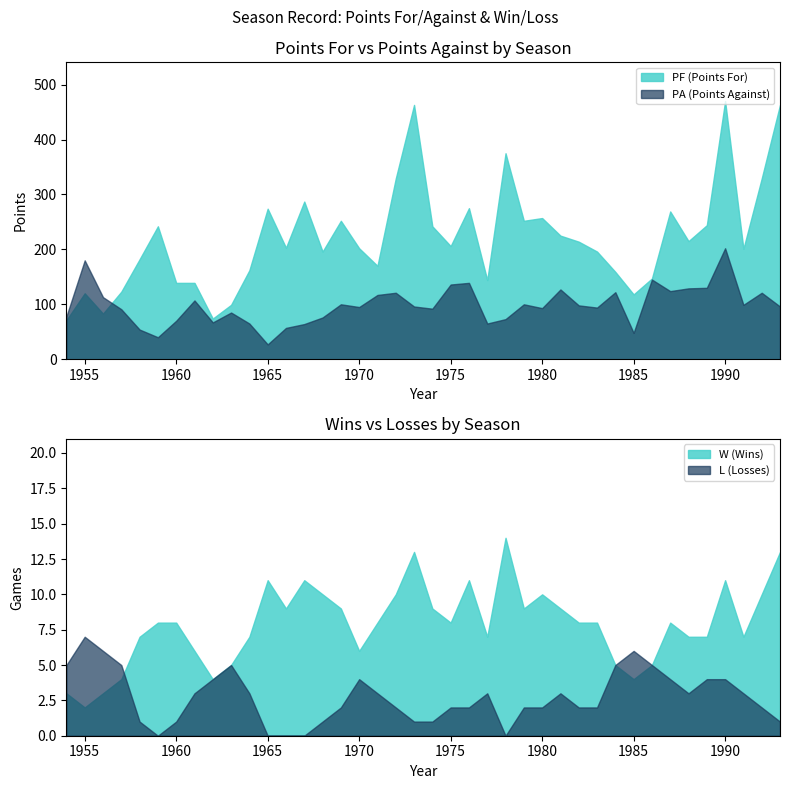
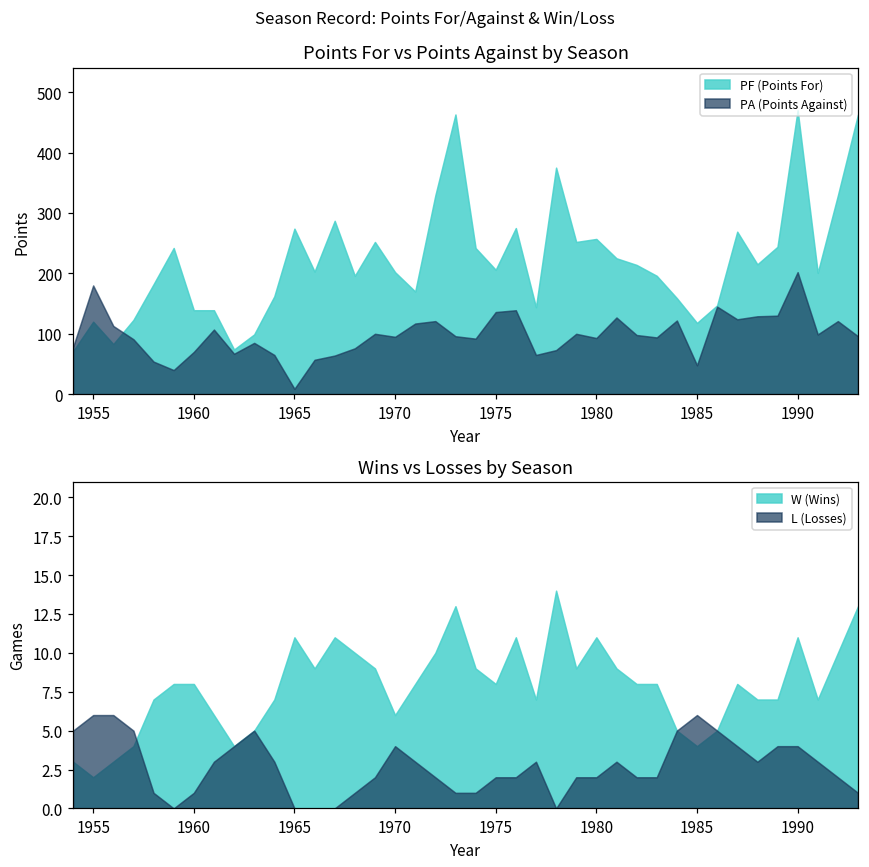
Points For vs Points Against by Season, PA (Points Against), 1965: 30 -> 10
Wins vs Losses by Season, L (Losses), 1955: 7 -> 6
Wins vs Losses by Season, W (Wins), 1980: 10 -> 11
